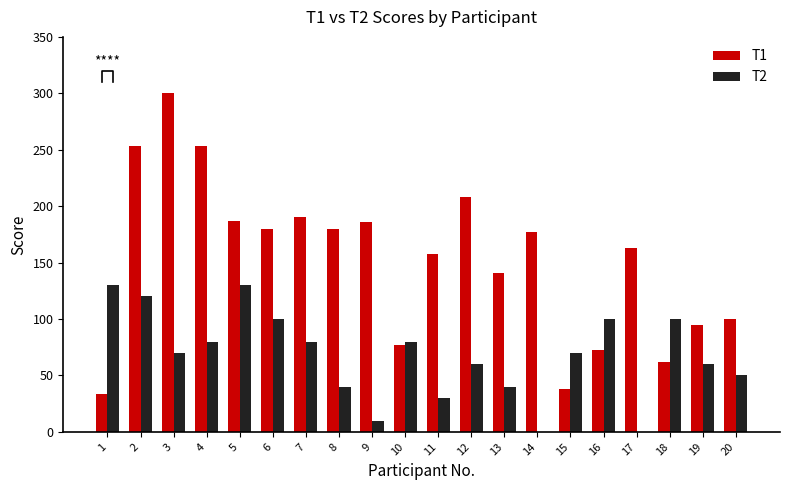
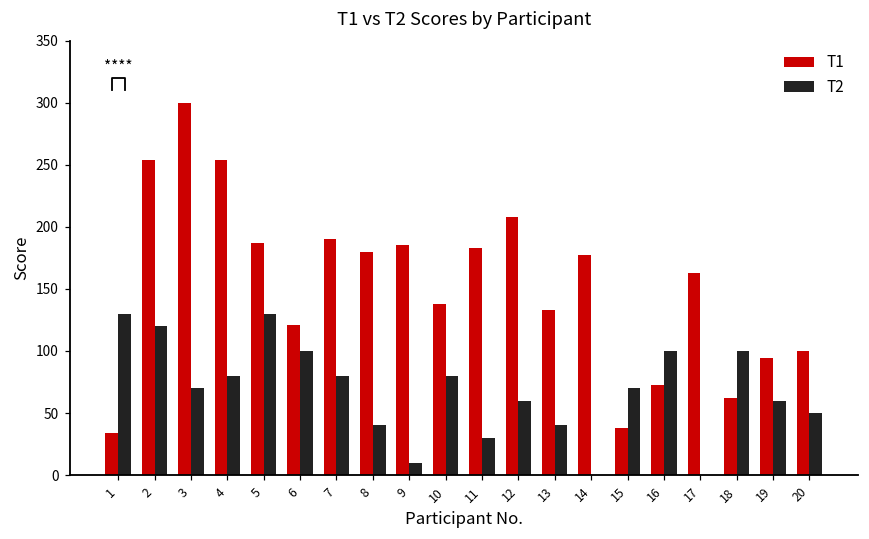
T1, 6: 180 -> 121
T1, 10: 77 -> 138
T1, 11: 158 -> 183
T1, 13: 140 -> 133
